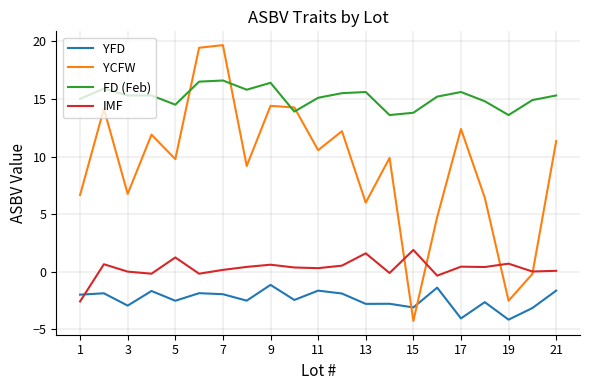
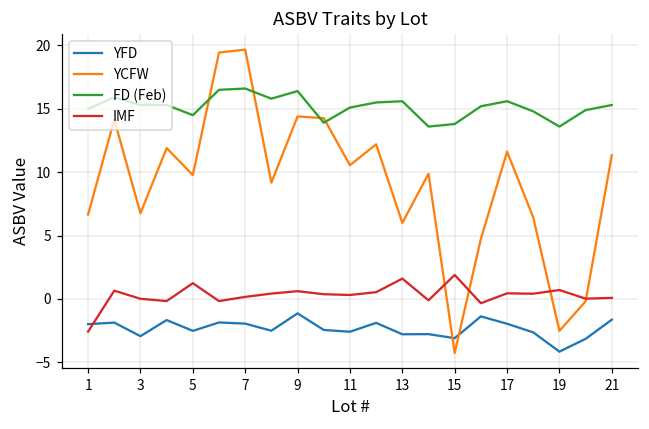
YFD, 11: -1.6 -> -2.6
YFD, 17: -4.1 -> -2.0
YCFW, 17: 12.4 -> 11.6
